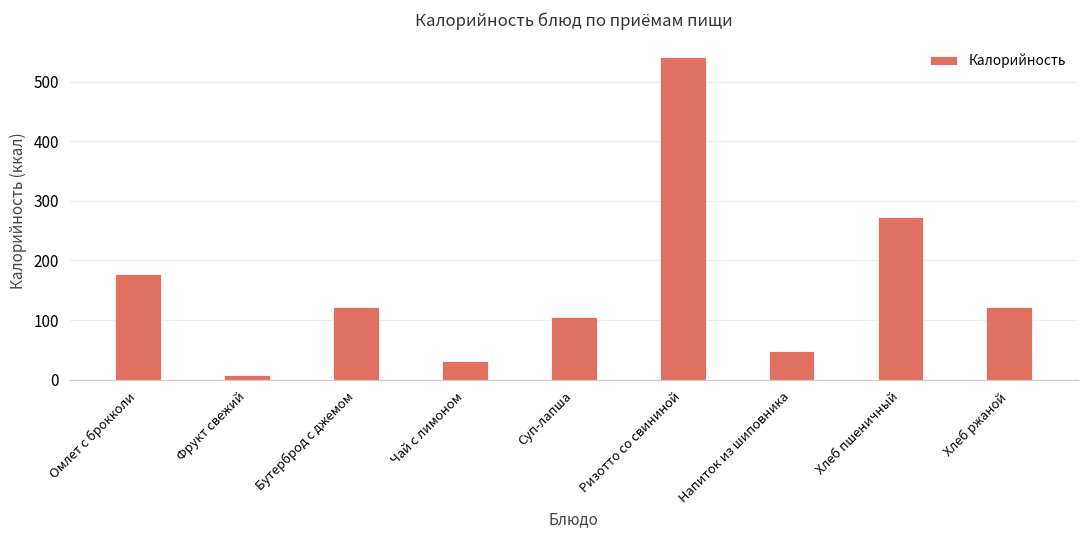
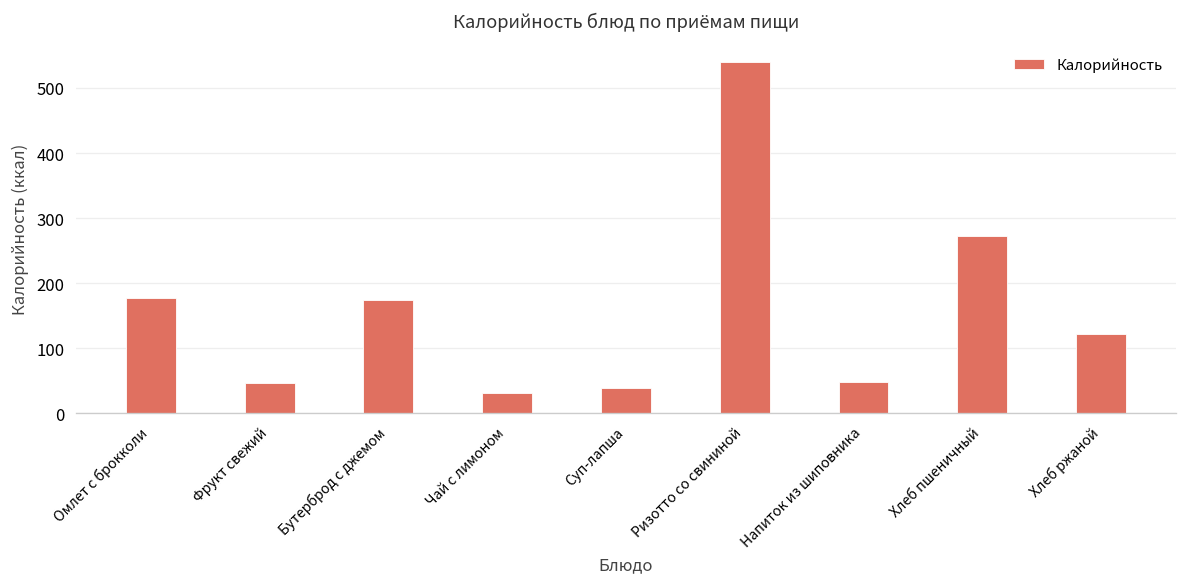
Фрукт свежий: 10 -> 50
Бутерброд с джемом: 120 -> 170
Суп-лапша: 110 -> 40
